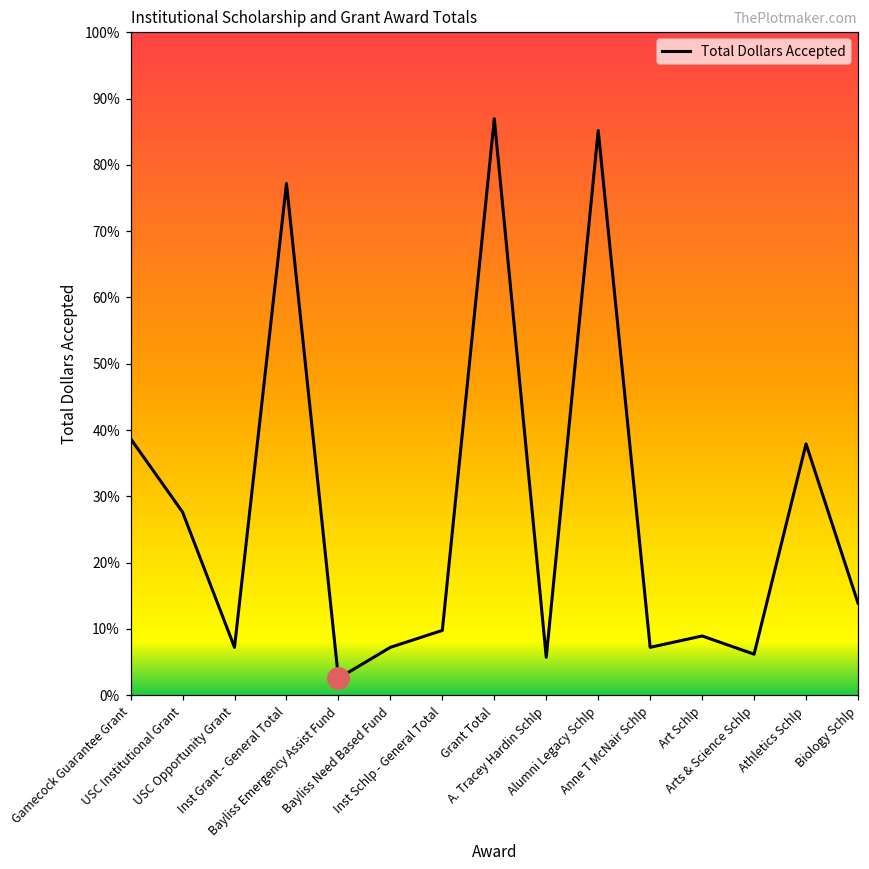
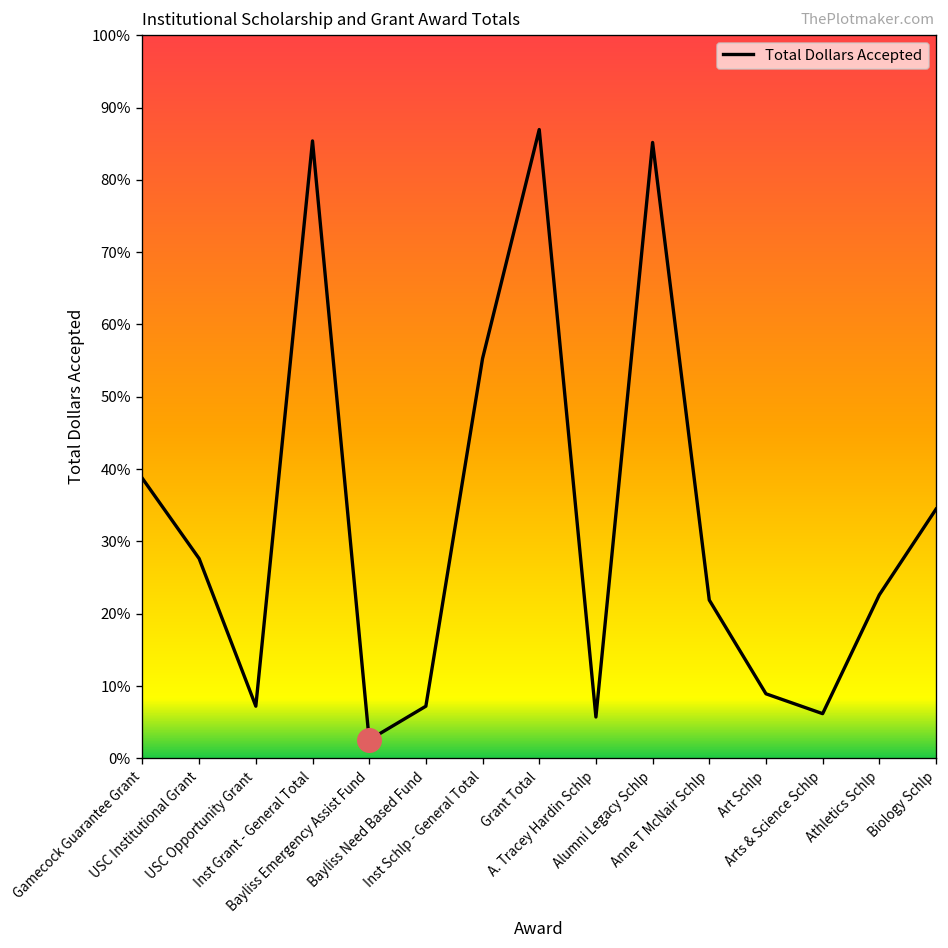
Total Dollars Accepted, Inst Grant - General Total: 77% -> 85%
Total Dollars Accepted, Inst Schlp - General Total: 10% -> 55%
Total Dollars Accepted, Anne T McNair Schlp: 7% -> 22%
Total Dollars Accepted, Athletics Schlp: 38% -> 23%
Total Dollars Accepted, Biology Schlp: 14% -> 34%
